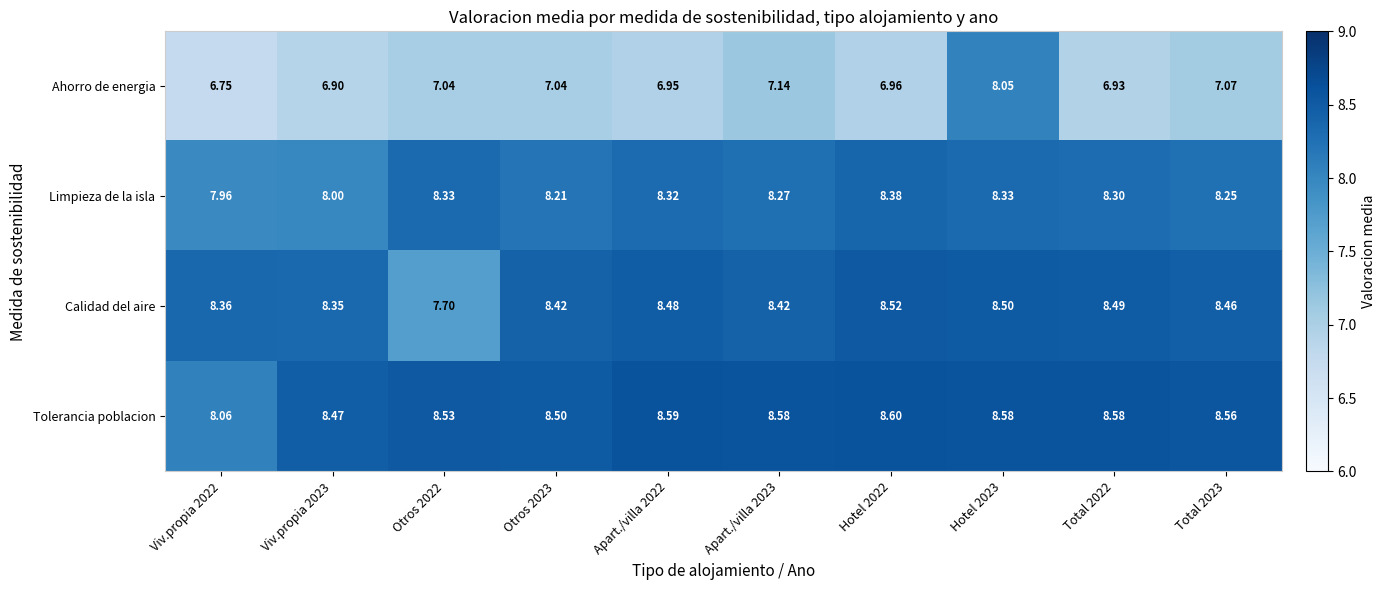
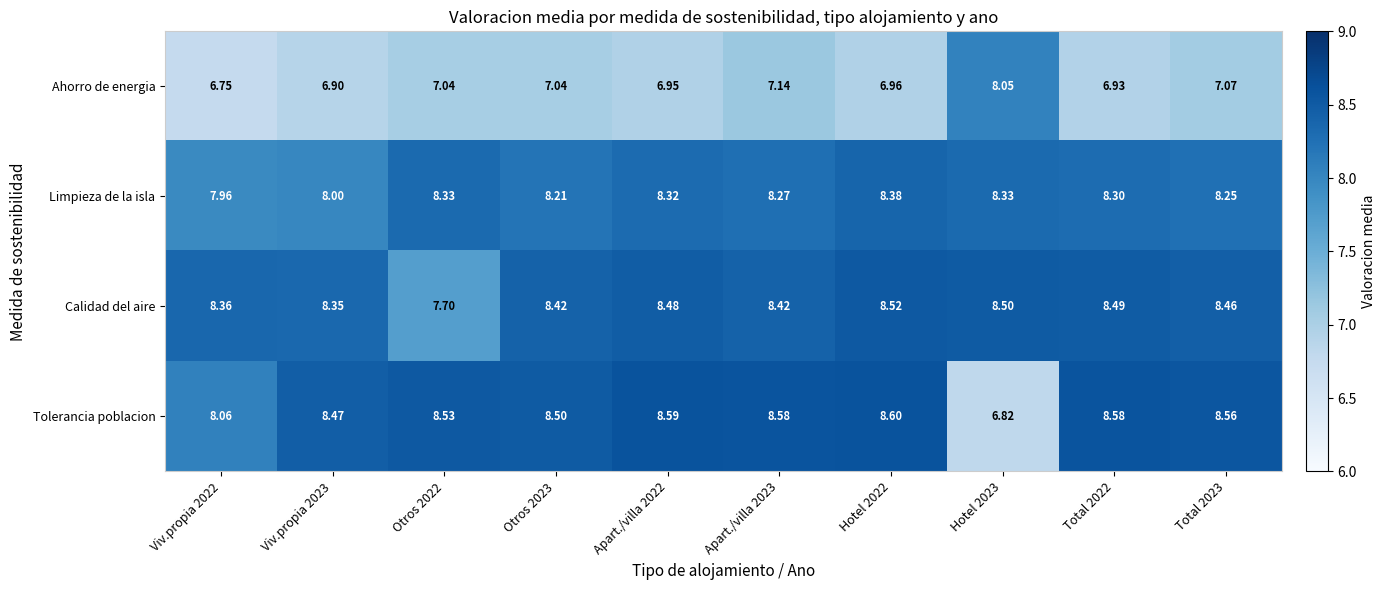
Tolerancia poblacion, Hotel 2023: 8.58 -> 6.82
